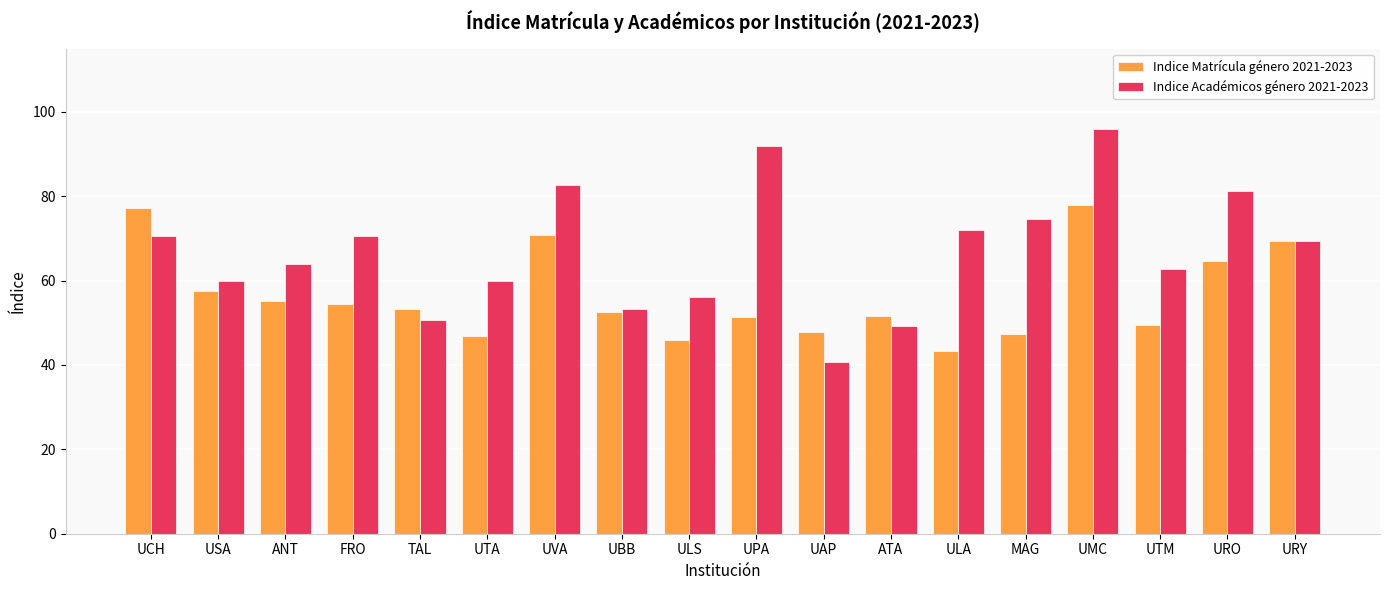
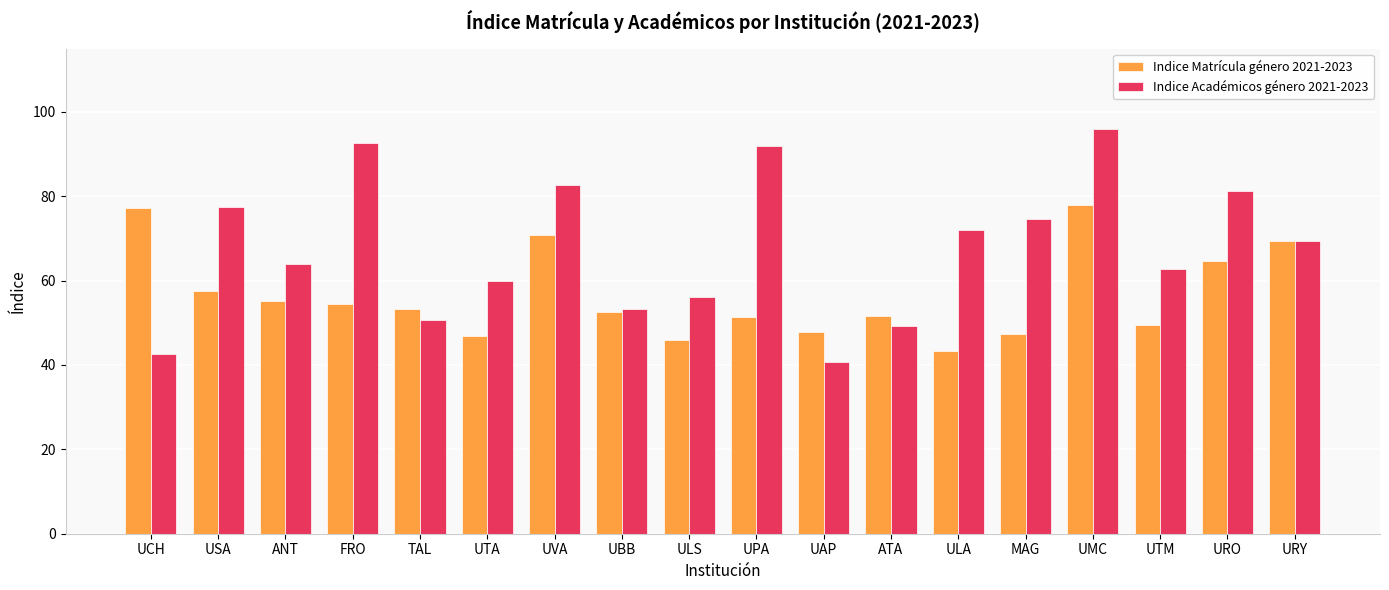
Indice Académicos género 2021-2023, UCH: 71 -> 43
Indice Académicos género 2021-2023, USA: 60 -> 78
Indice Académicos género 2021-2023, FRO: 71 -> 93
